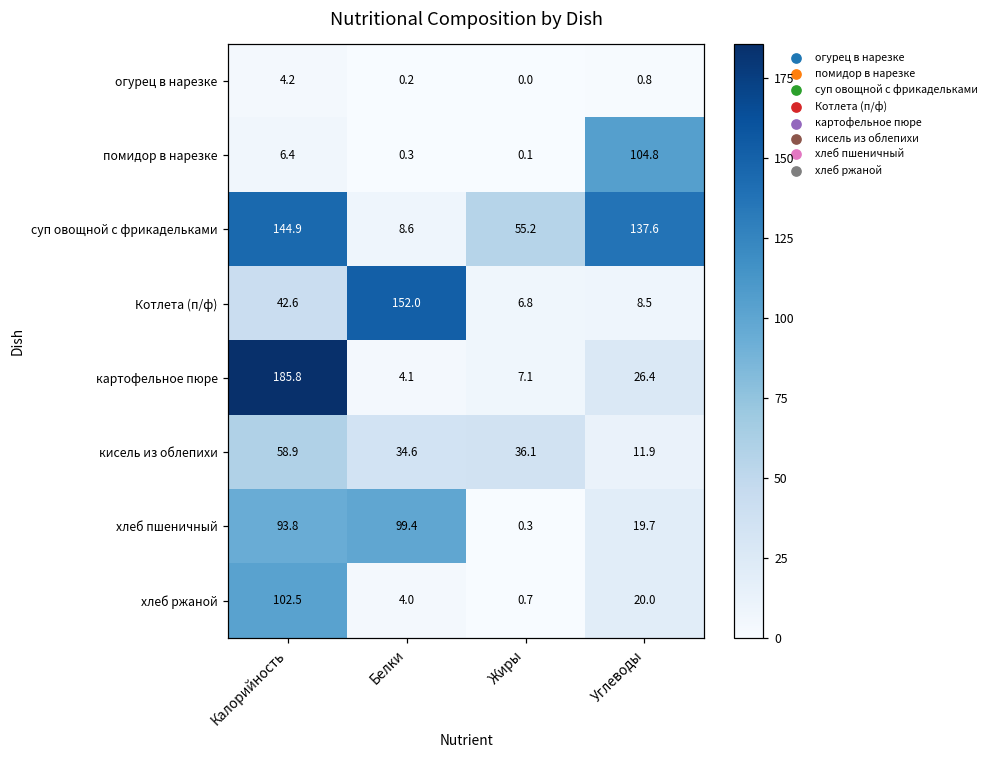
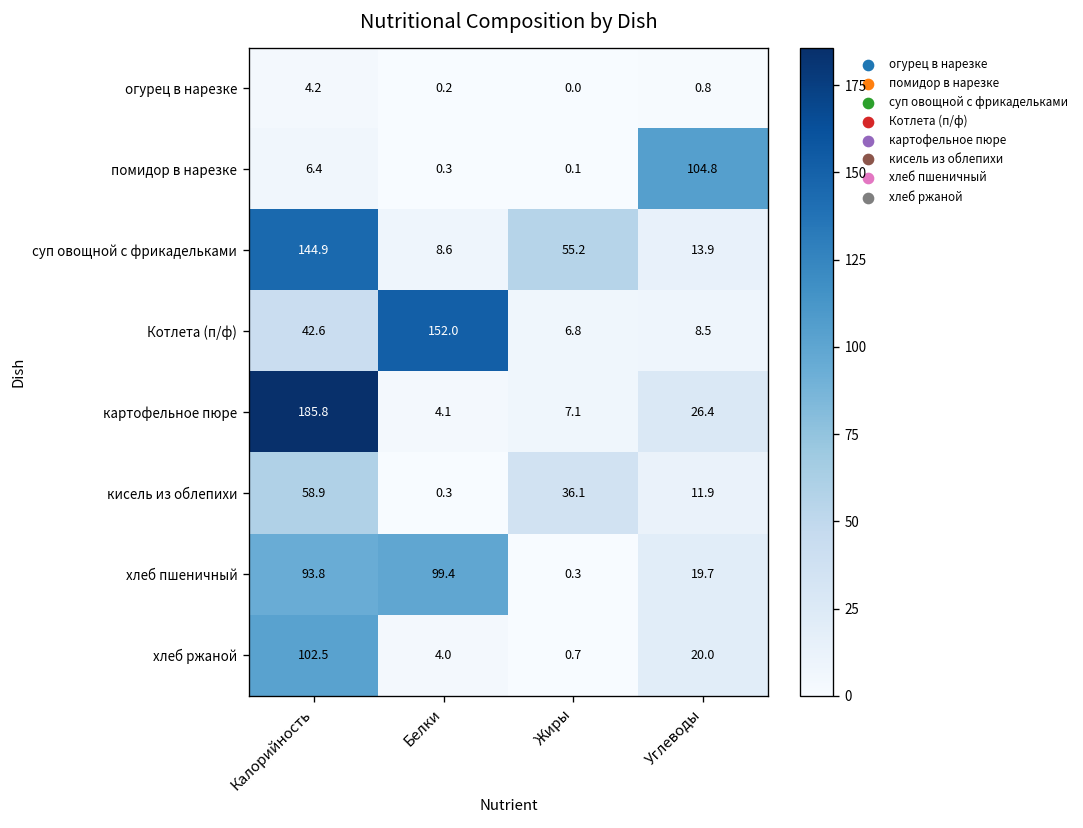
суп овощной с фрикадельками, Углеводы: 137.6 -> 13.9
кисель из облепихи, Белки: 34.6 -> 0.3
